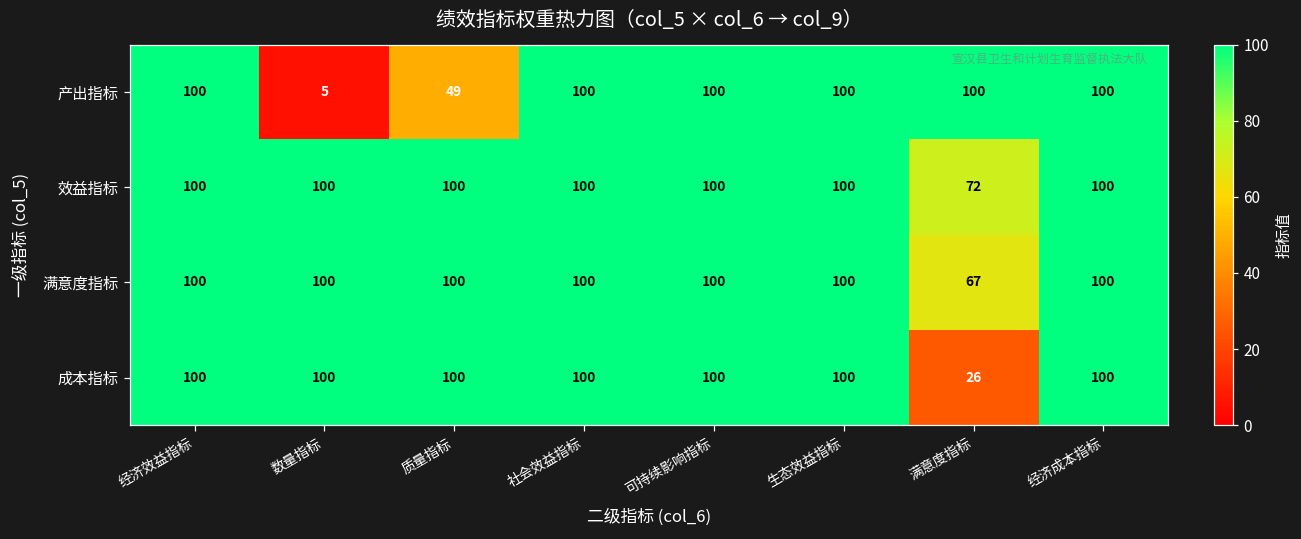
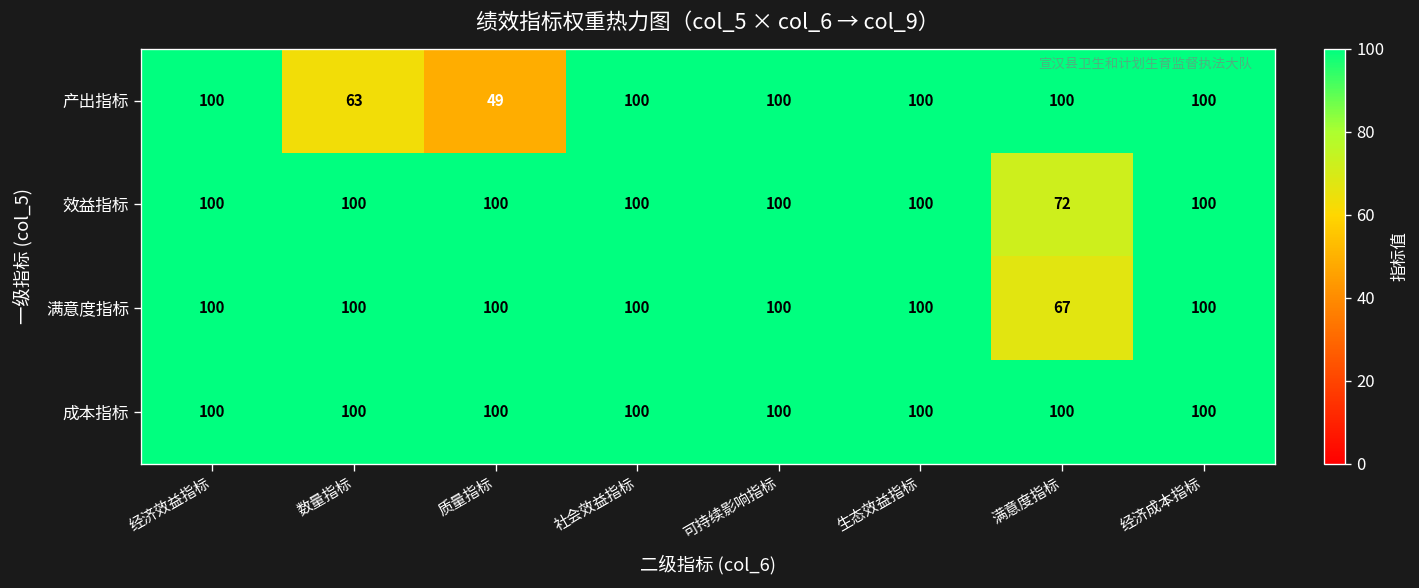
产出指标, 数量指标: 5 -> 63
成本指标, 满意度指标: 26 -> 100
